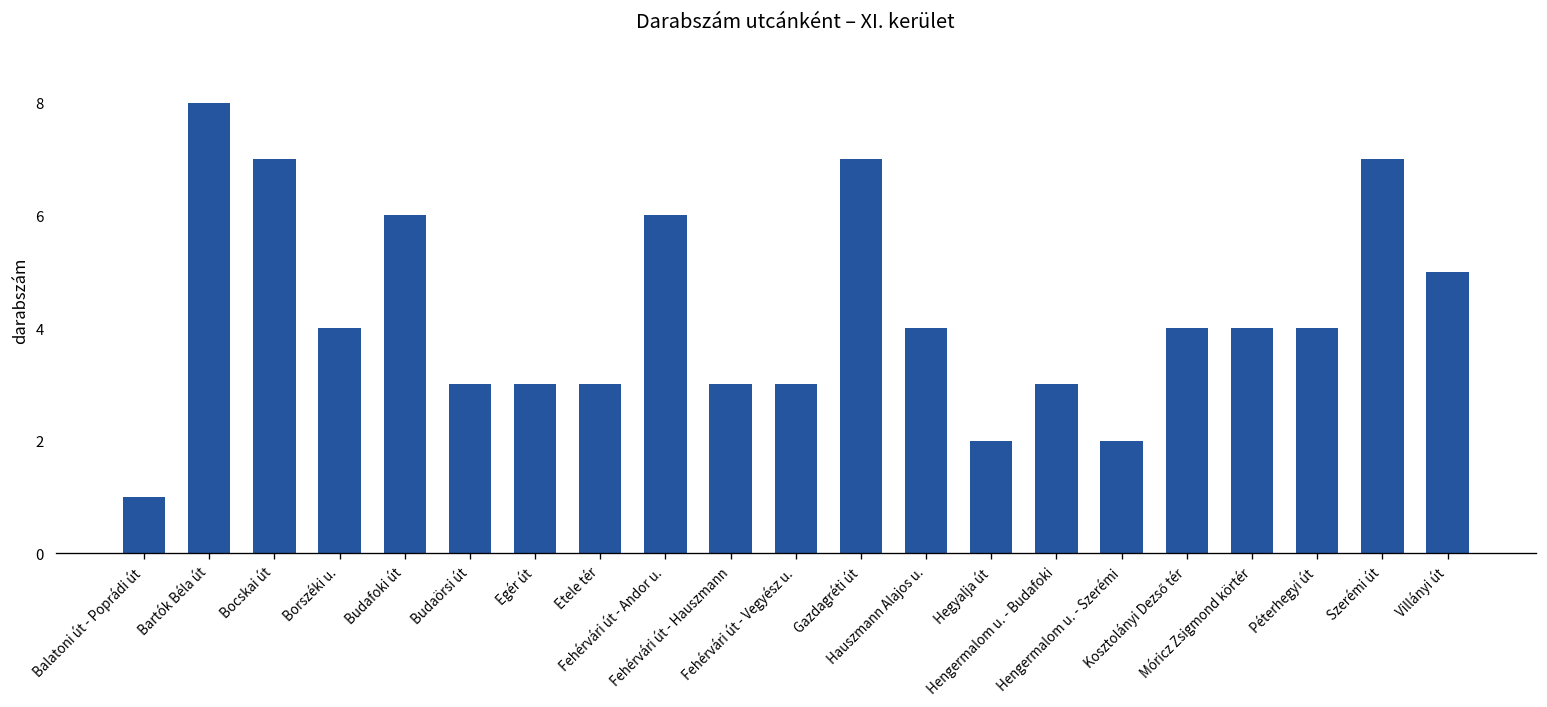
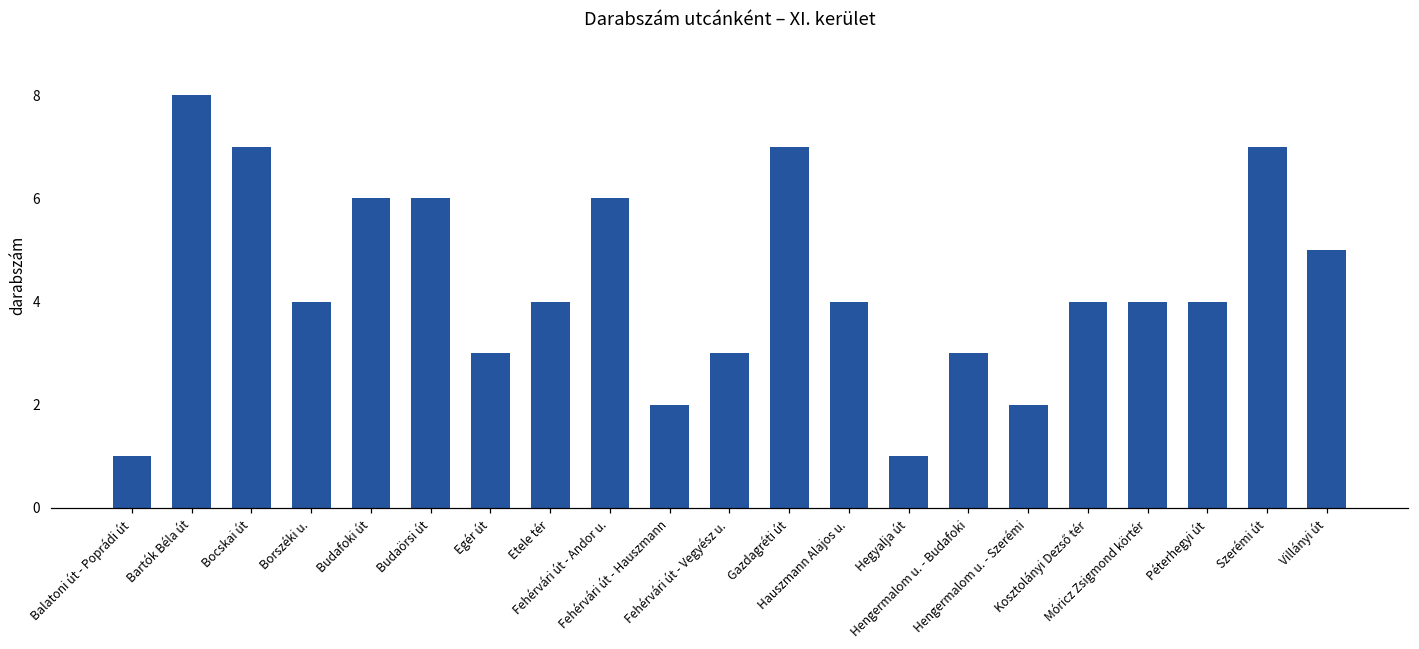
Budaörsi út: 3 -> 6
Etele tér: 3 -> 4
Fehérvári út - Hauszmann: 3 -> 2
Hegyalja út: 2 -> 1
